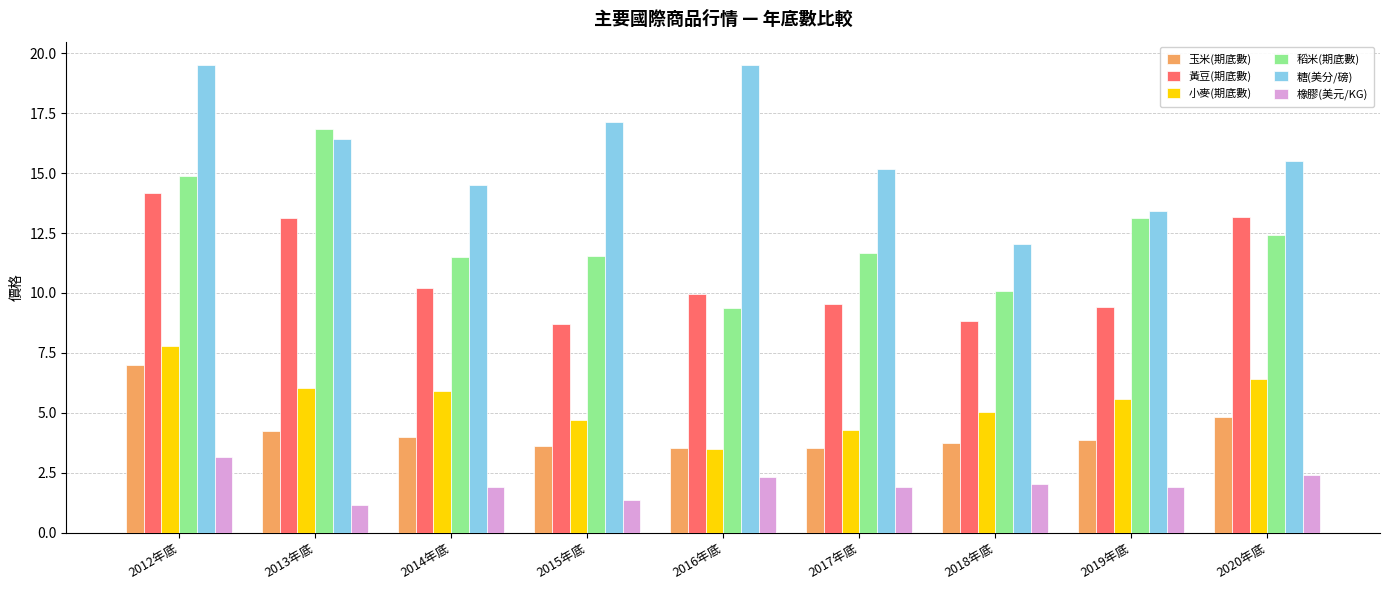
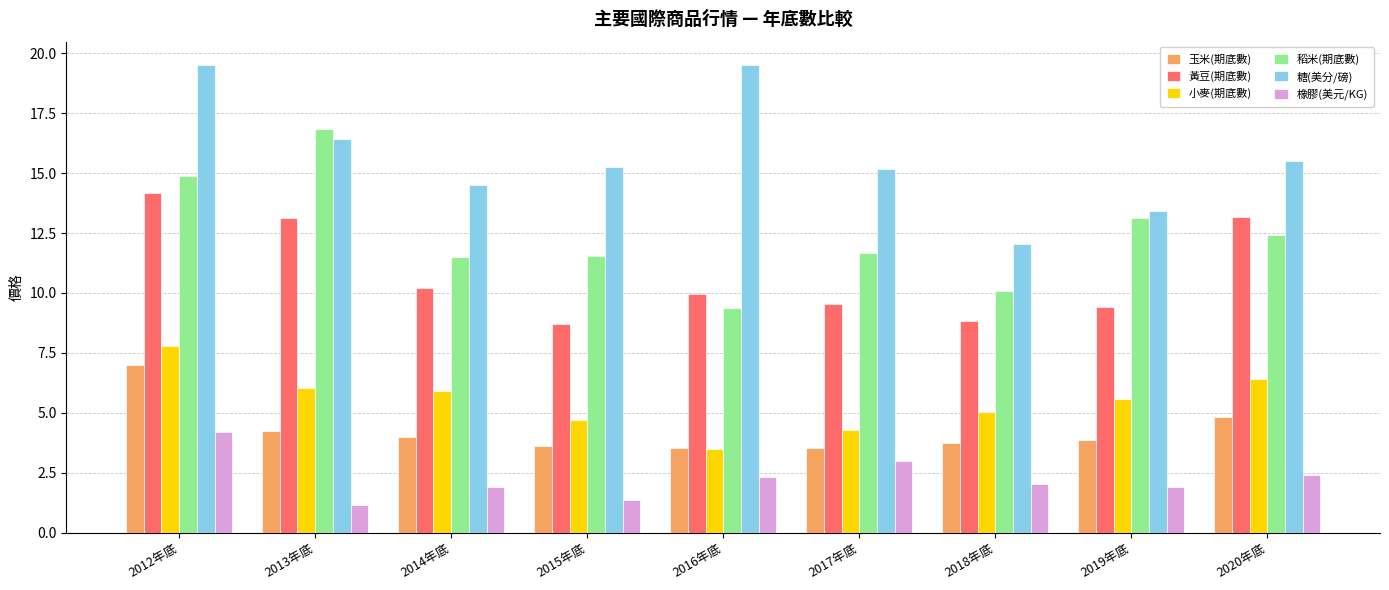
橡膠(美元/KG), 2012年底: 3.2 -> 4.2
糖(美分/磅), 2015年底: 17.1 -> 15.2
橡膠(美元/KG), 2017年底: 1.9 -> 3.0
